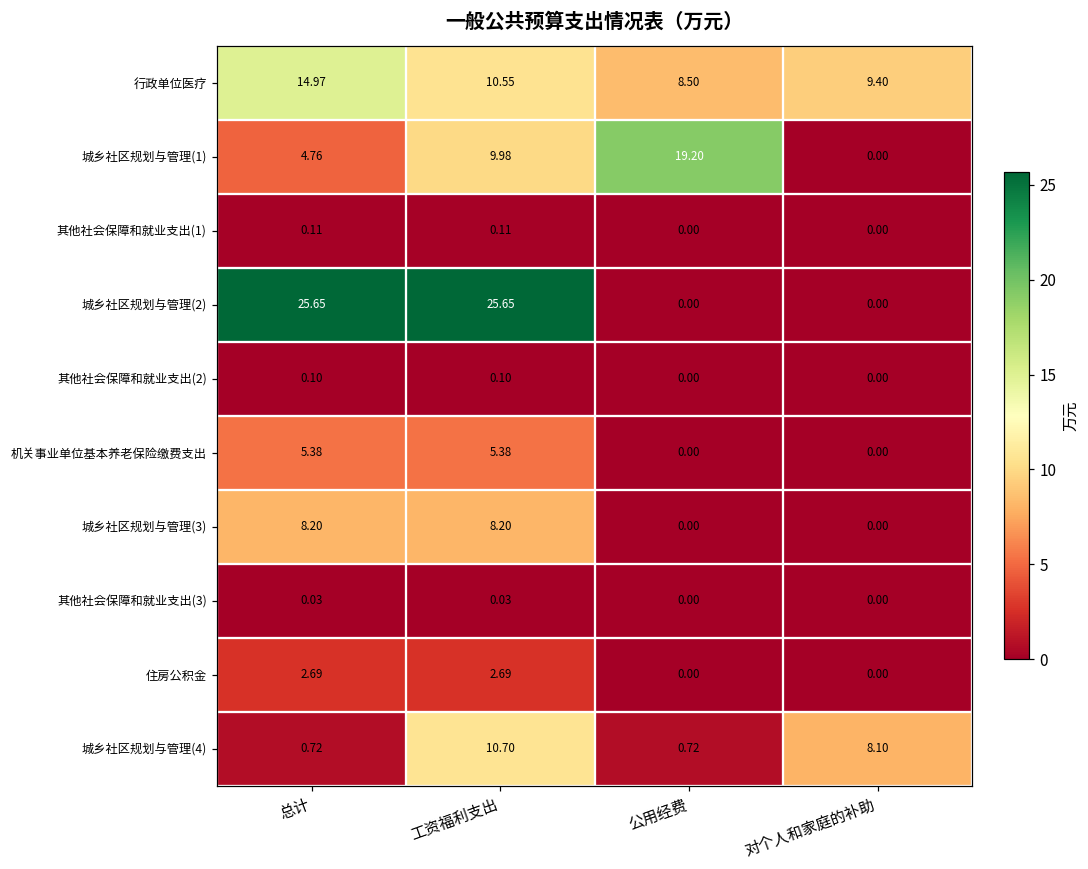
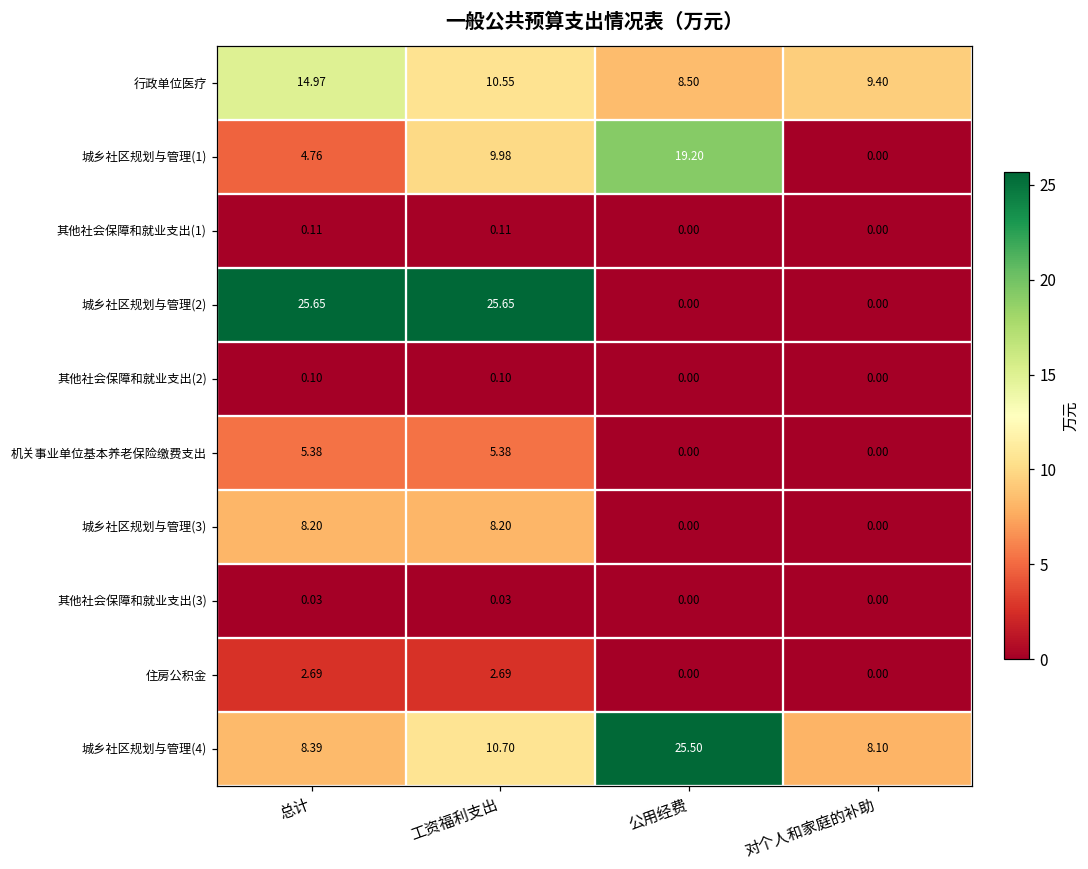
城乡社区规划与管理(4), 总计: 0.72 -> 8.39
城乡社区规划与管理(4), 公用经费: 0.72 -> 25.50
